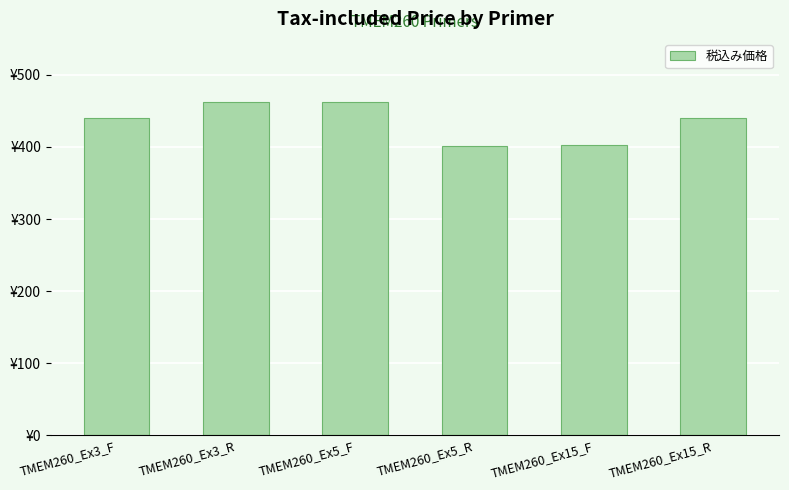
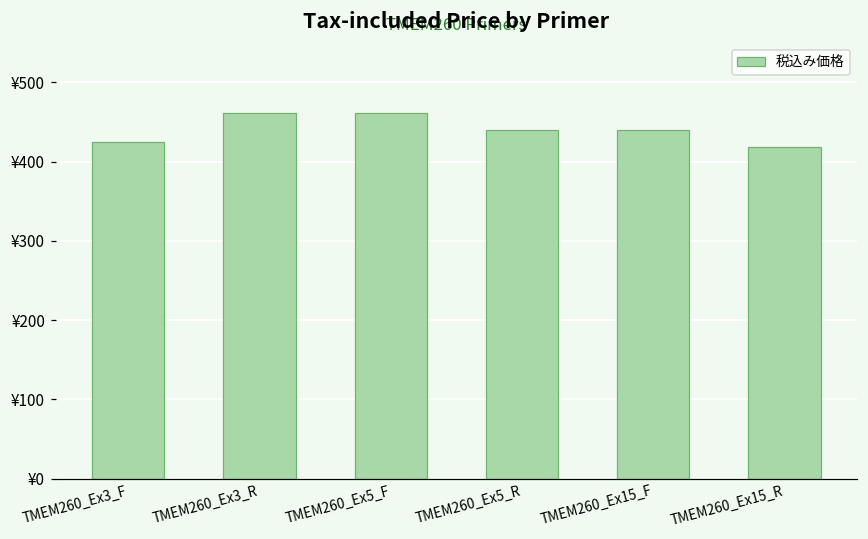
TMEM260_Ex3_F: ¥440 -> ¥430
TMEM260_Ex5_R: ¥400 -> ¥440
TMEM260_Ex15_F: ¥400 -> ¥440
TMEM260_Ex15_R: ¥440 -> ¥420
